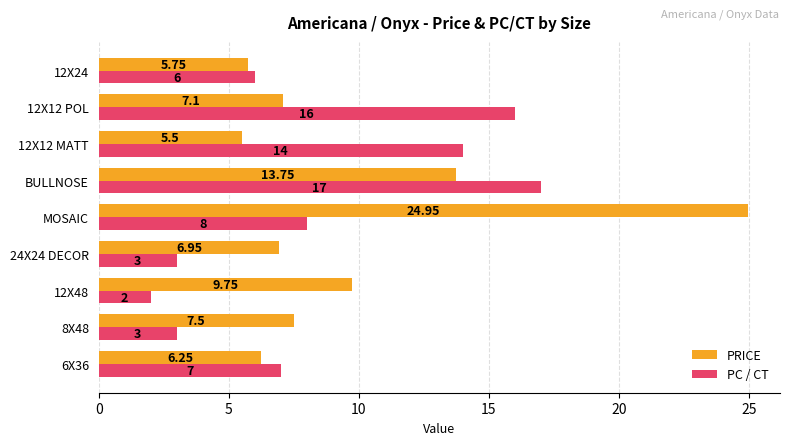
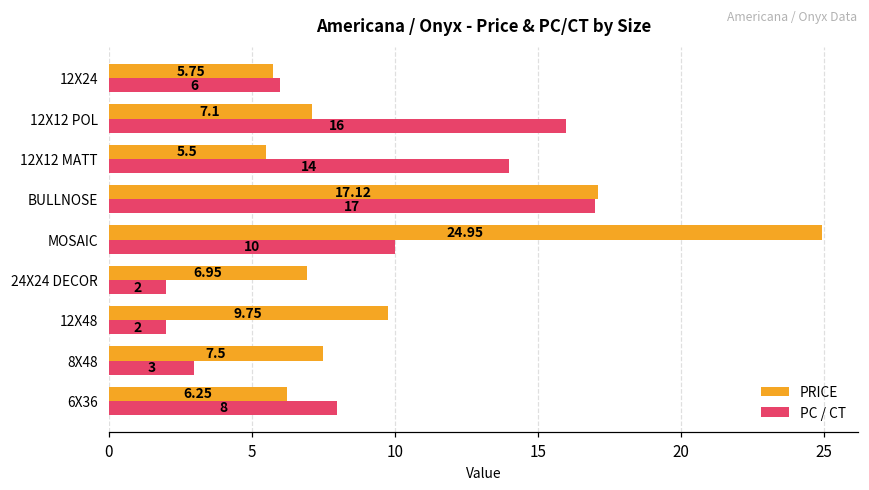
PRICE, BULLNOSE: 13.75 -> 17.12
PC / CT, MOSAIC: 8 -> 10
PC / CT, 24X24 DECOR: 3 -> 2
PC / CT, 6X36: 7 -> 8
